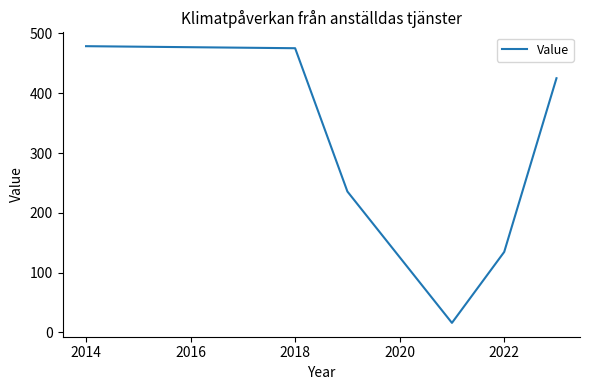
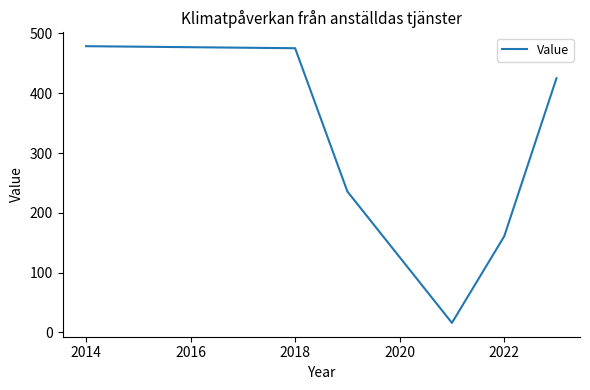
2022: 130 -> 160
